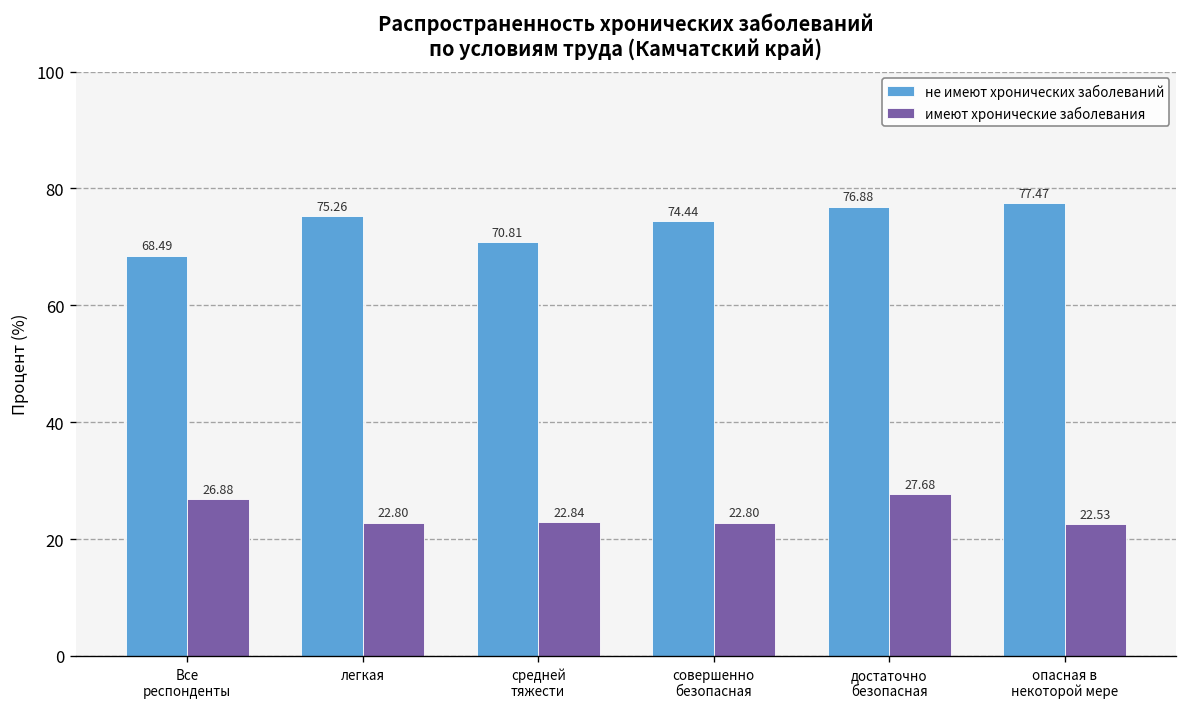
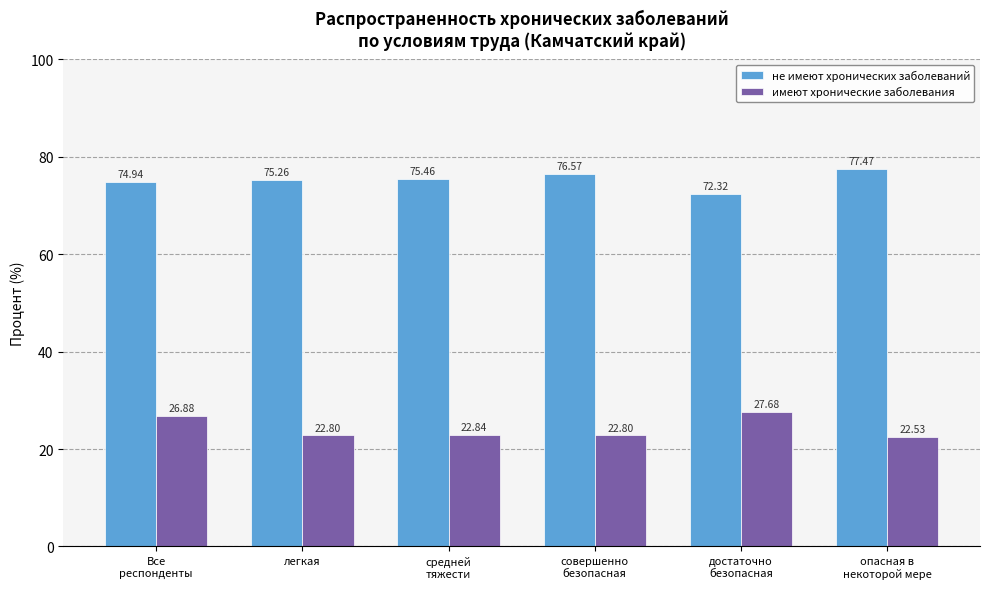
не имеют хронических заболеваний, Все респонденты: 68.49 -> 74.94
не имеют хронических заболеваний, средней тяжести: 70.81 -> 75.46
не имеют хронических заболеваний, совершенно безопасная: 74.44 -> 76.57
не имеют хронических заболеваний, достаточно безопасная: 76.88 -> 72.32
